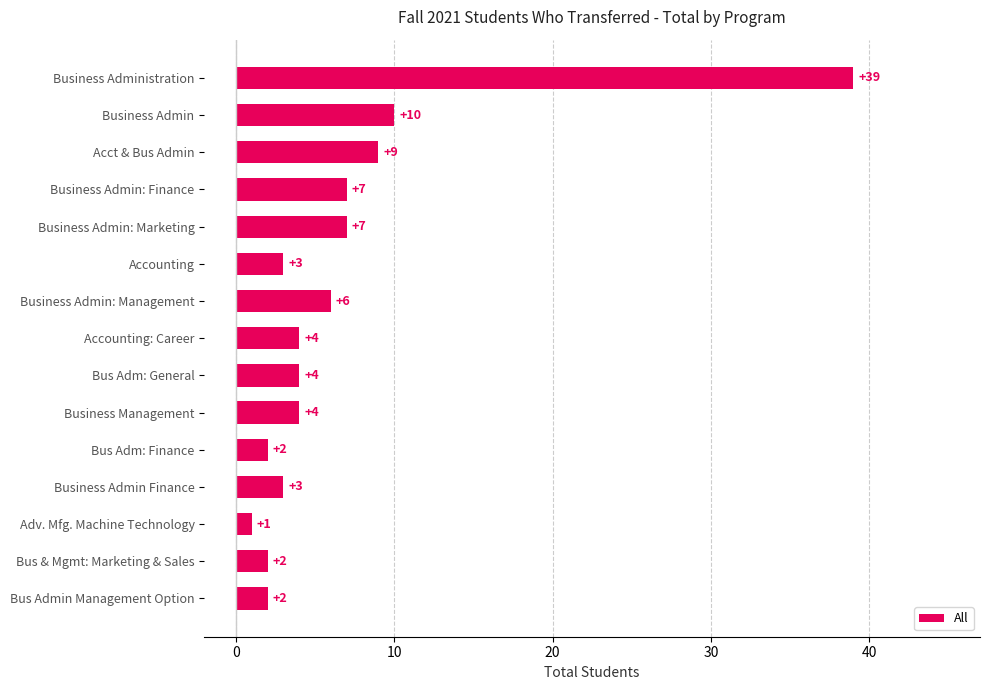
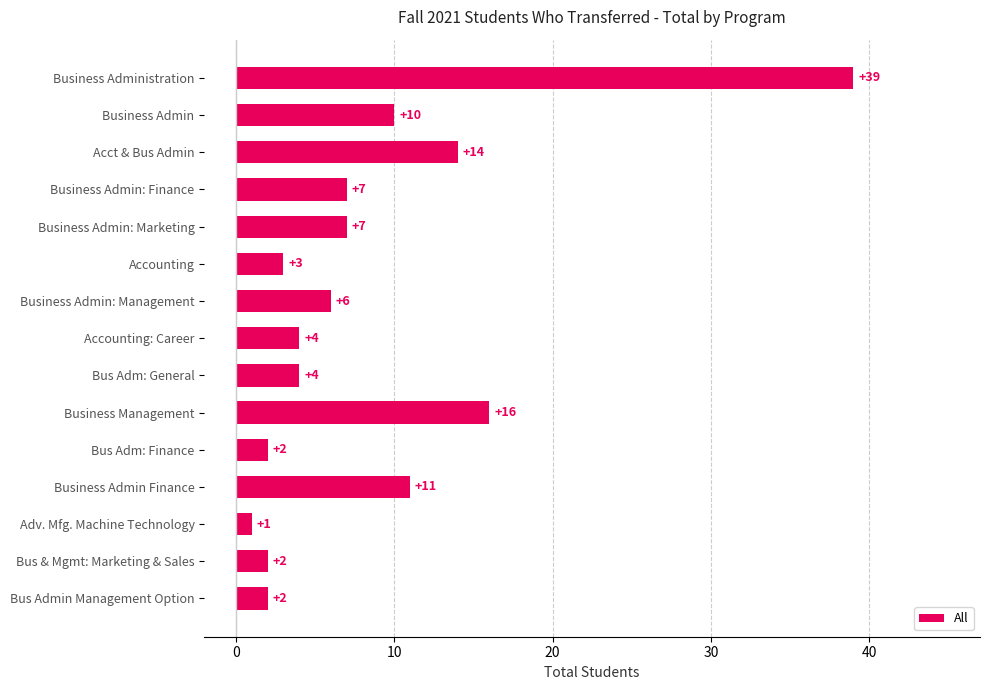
Acct & Bus Admin: +9 -> +14
Business Management: +4 -> +16
Business Admin Finance: +3 -> +11
